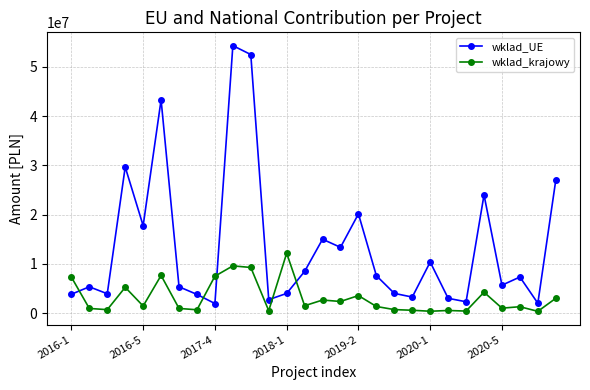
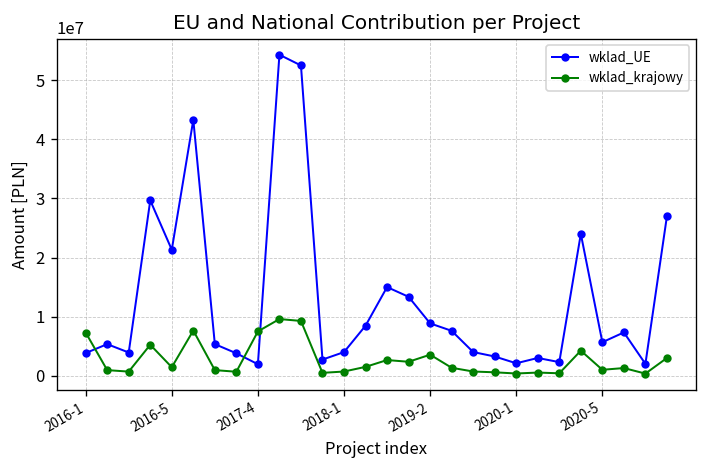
wklad_UE, 2016-5: 18000000 -> 21000000
wklad_krajowy, 2018-1: 12000000 -> 1000000
wklad_UE, 2019-2: 20000000 -> 9000000
wklad_UE, 2020-1: 10000000 -> 2000000
